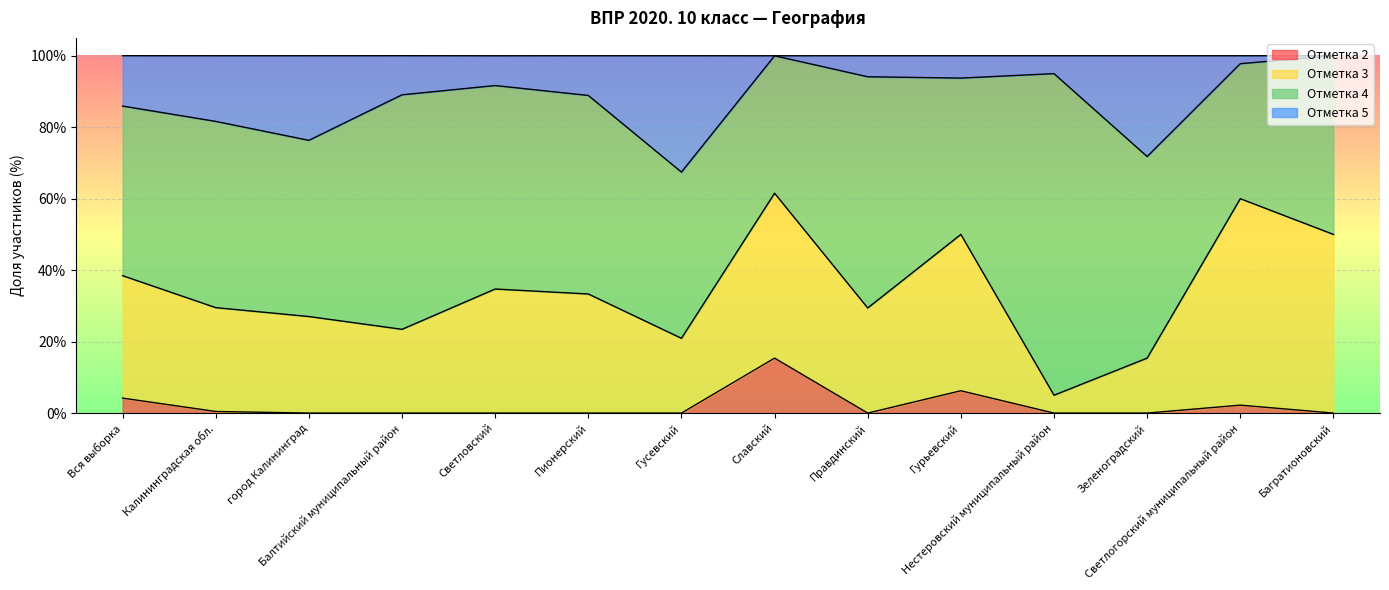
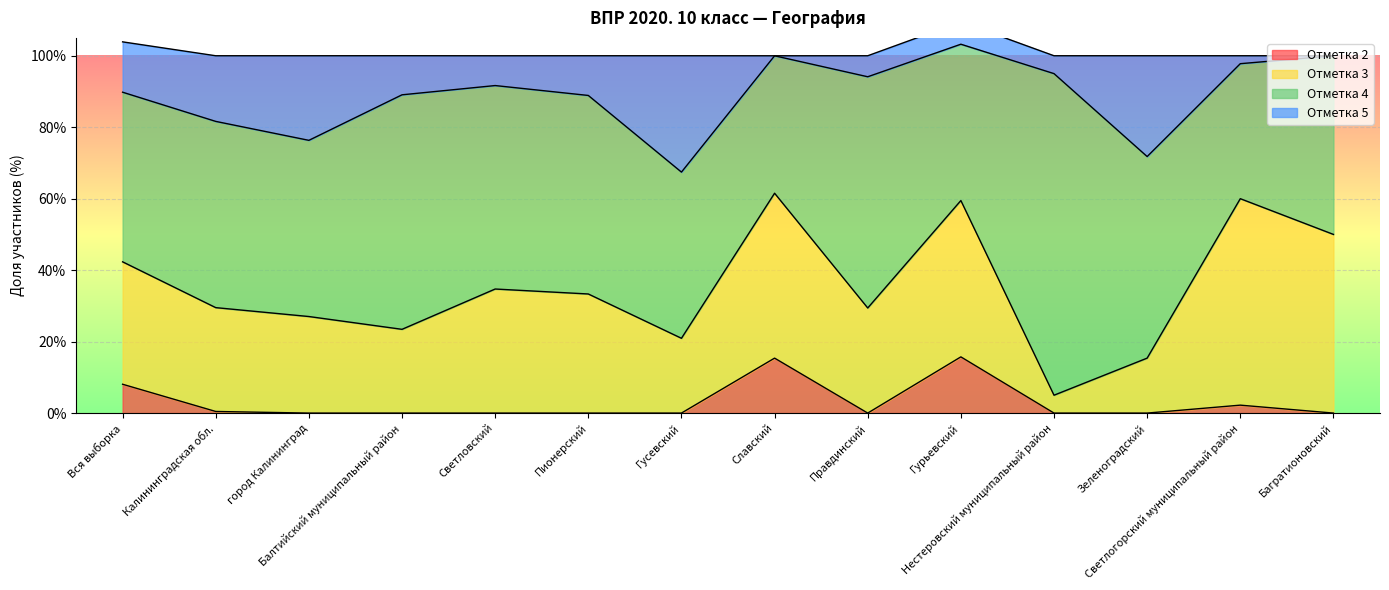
Отметка 2, Вся выборка: 4% -> 8%
Отметка 2, Гурьевский: 6% -> 16%
